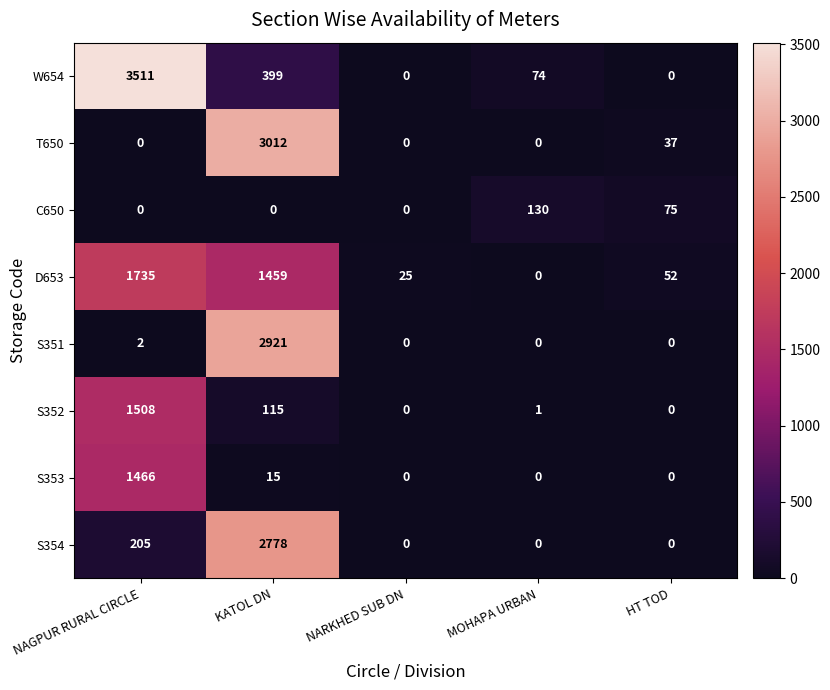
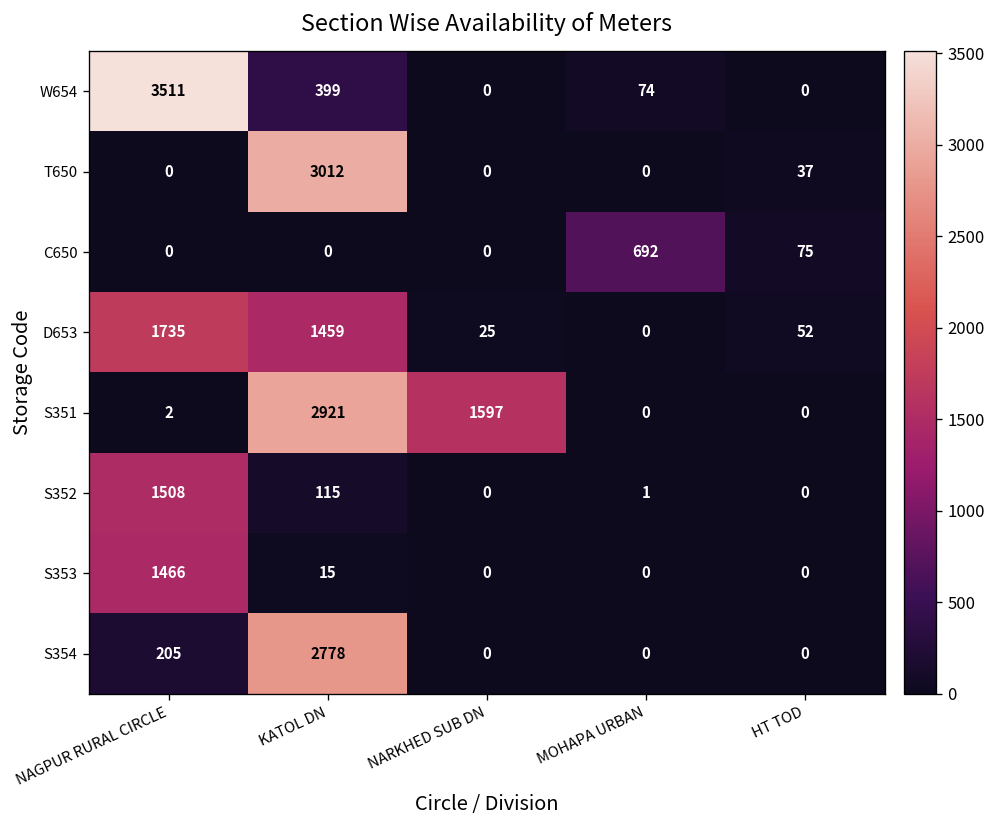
C650, MOHAPA URBAN: 130 -> 692
S351, NARKHED SUB DN: 0 -> 1597
